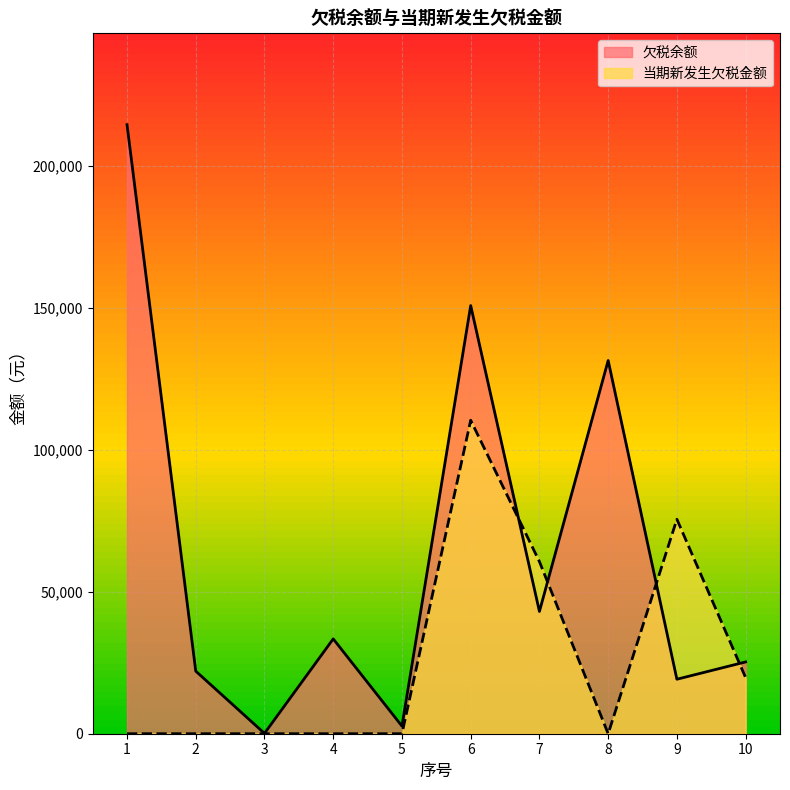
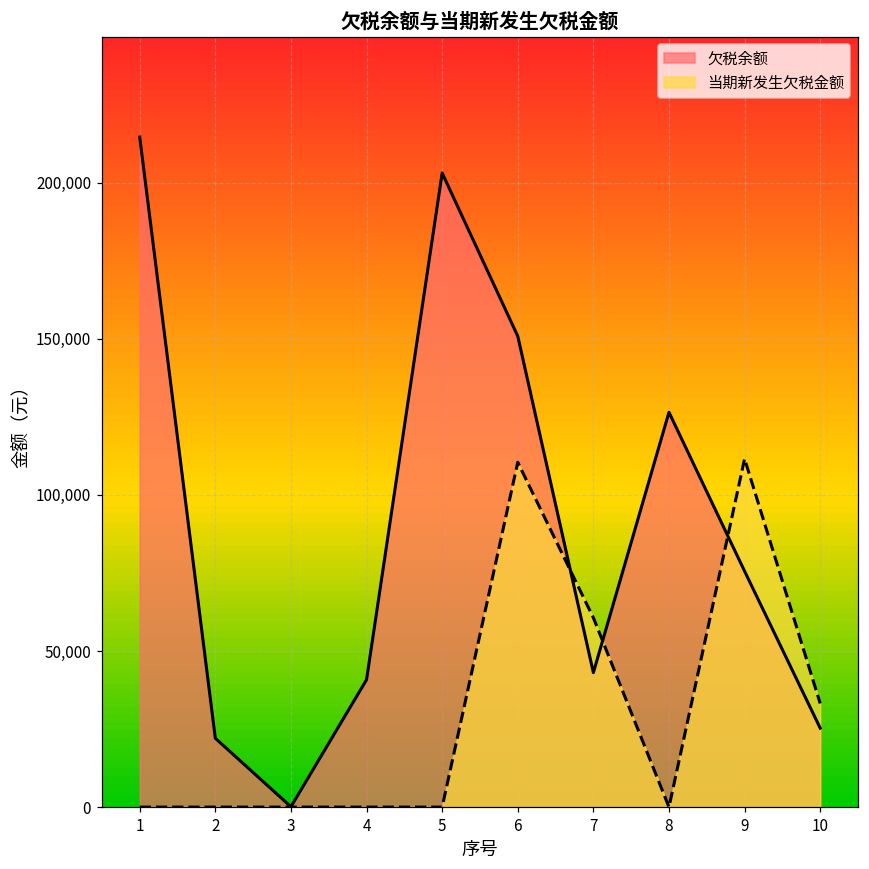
欠税余额, 4: 33,000 -> 41,000
欠税余额, 5: 3,000 -> 203,000
欠税余额, 8: 131,000 -> 126,000
欠税余额, 9: 19,000 -> 76,000
当期新发生欠税金额, 9: 76,000 -> 112,000
当期新发生欠税金额, 10: 20,000 -> 33,000
